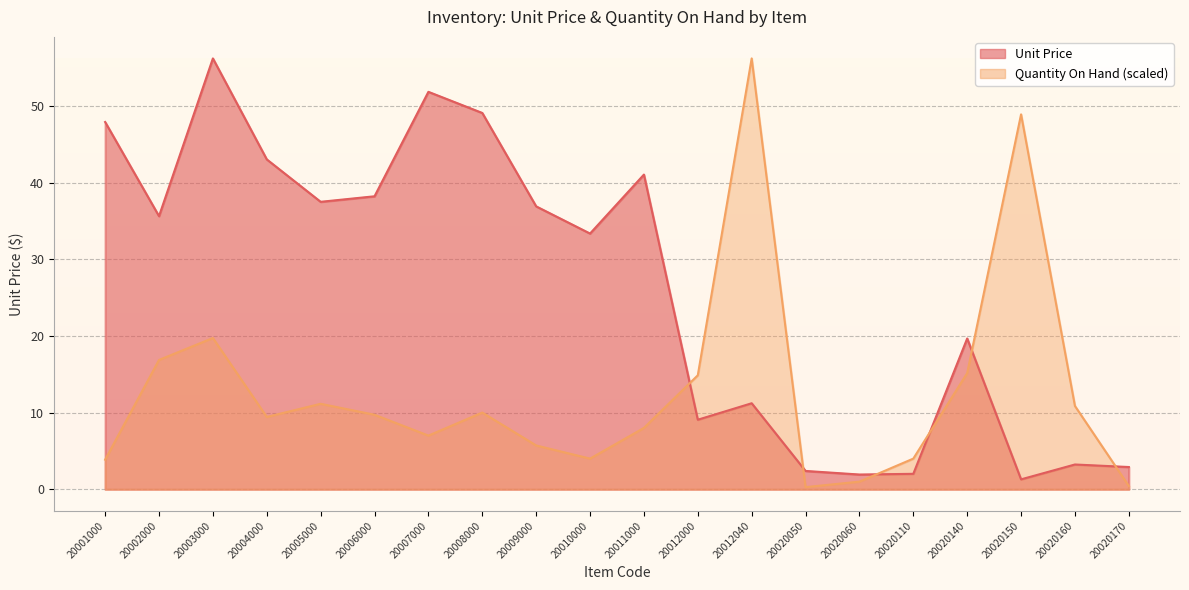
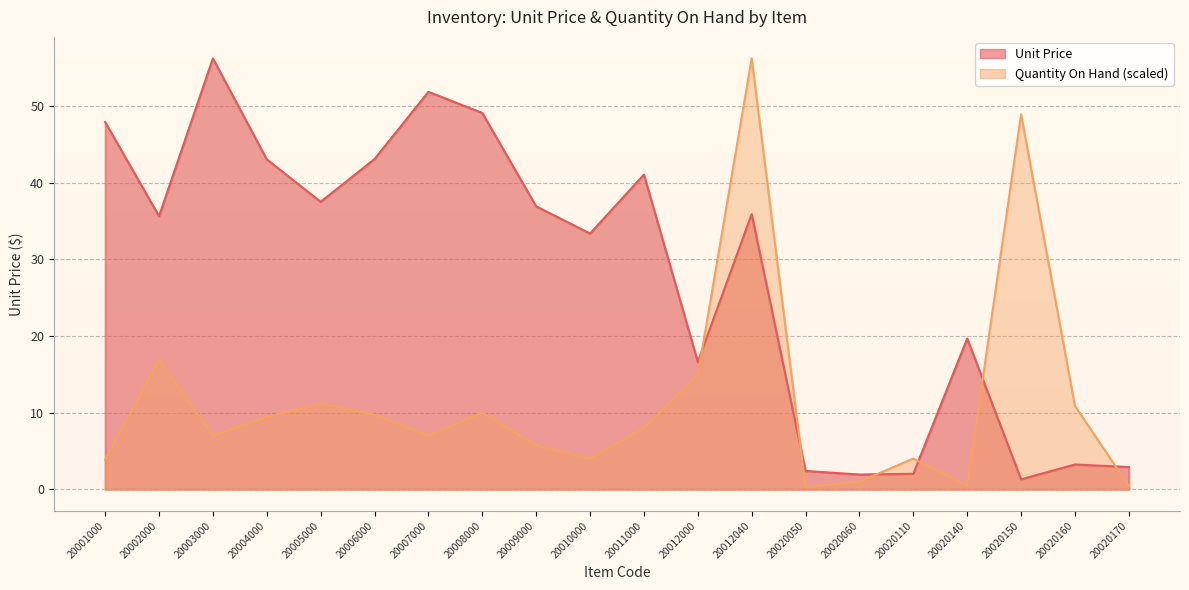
Quantity On Hand (scaled), 20003000: 20 -> 7
Unit Price, 20006000: 38 -> 43
Unit Price, 20012000: 9 -> 17
Unit Price, 20012040: 11 -> 36
Quantity On Hand (scaled), 20020140: 15 -> 0
